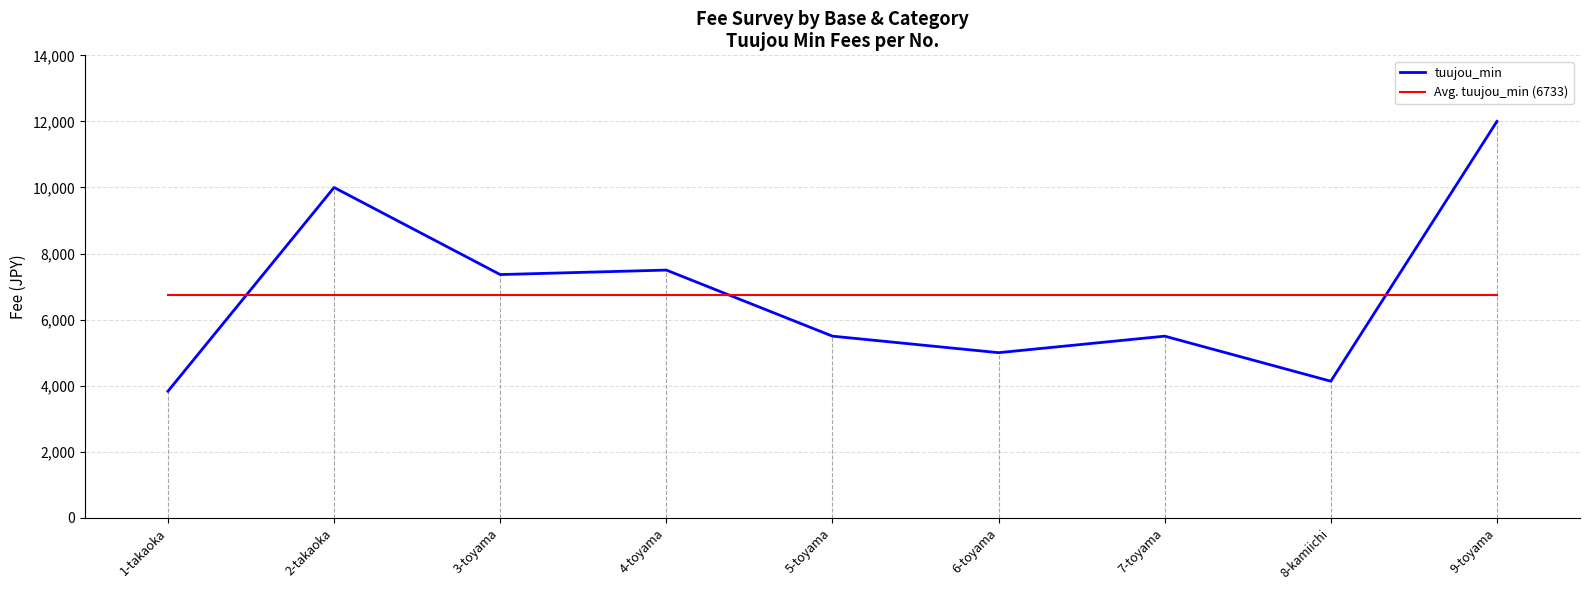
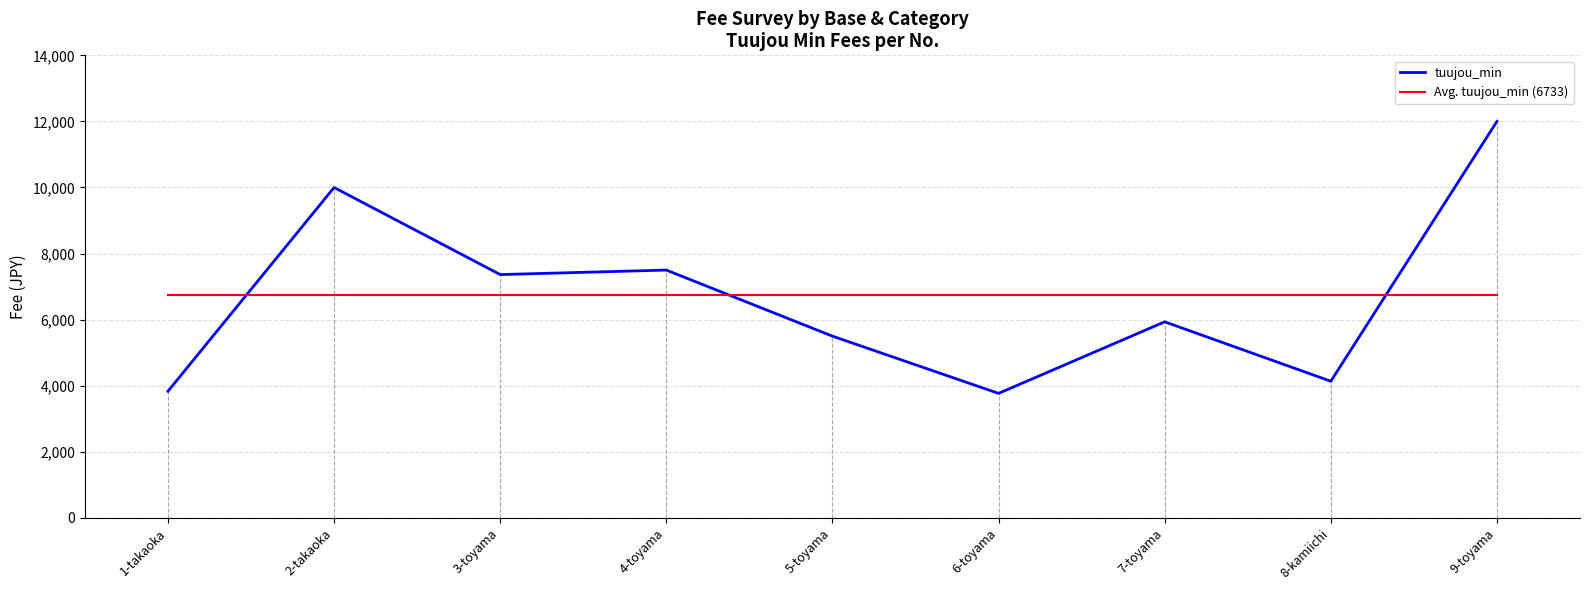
tuujou_min, 6-toyama: 5,000 -> 3,800
tuujou_min, 7-toyama: 5,500 -> 5,900
